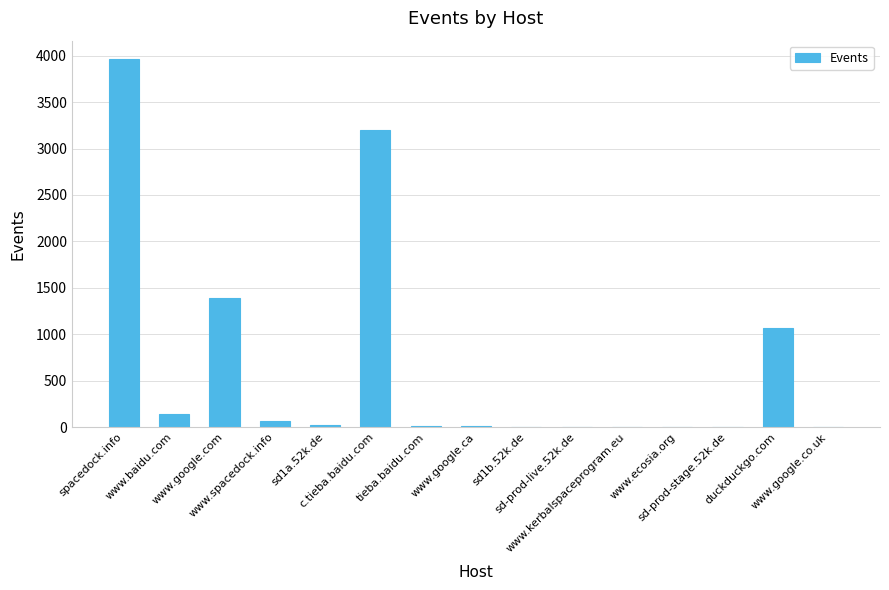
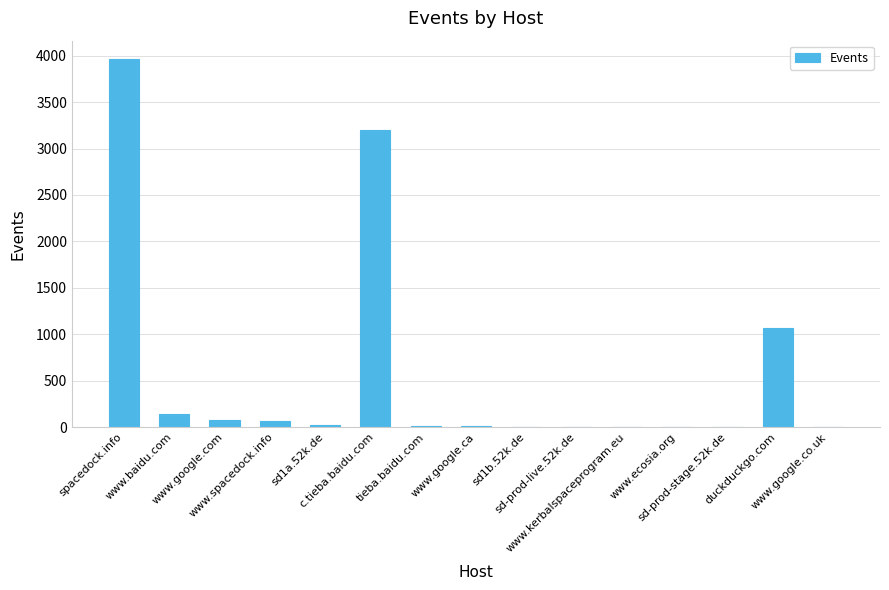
www.google.com: 1400 -> 100
